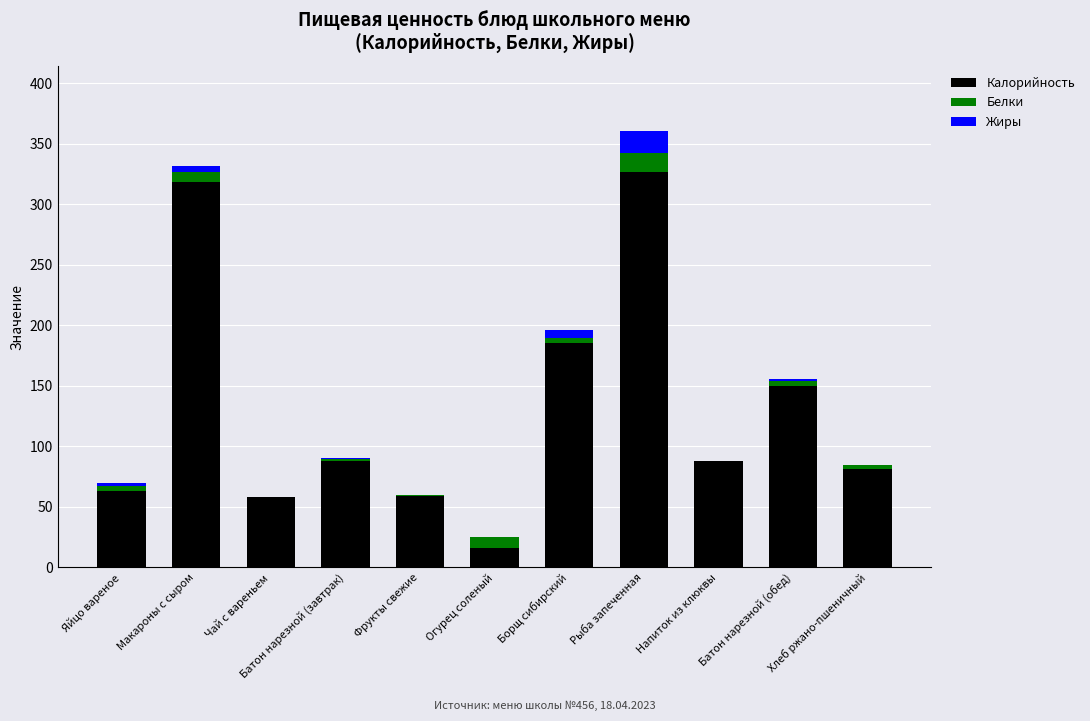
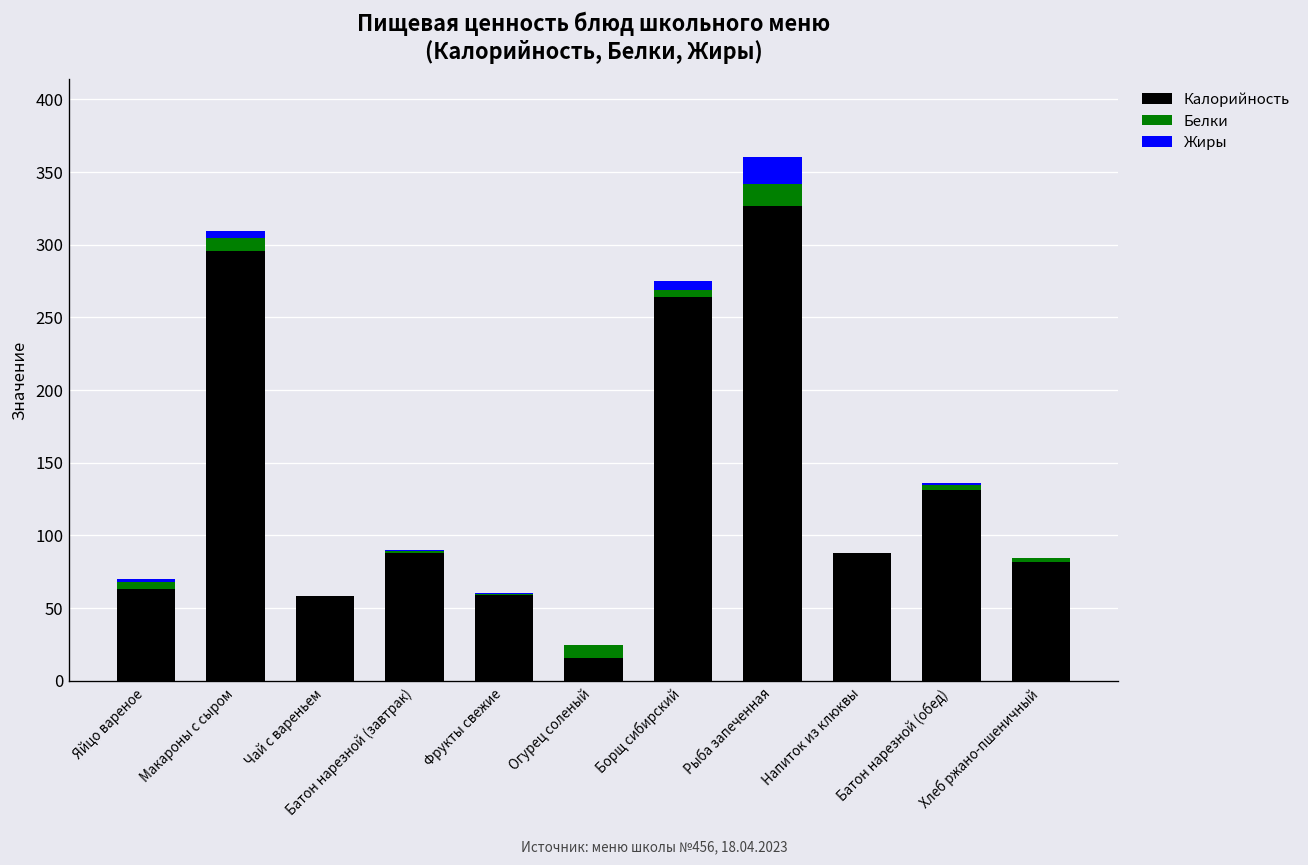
Калорийность, Макароны с сыром: 318 -> 296
Калорийность, Борщ сибирский: 185 -> 264
Калорийность, Батон нарезной (обед): 150 -> 131
